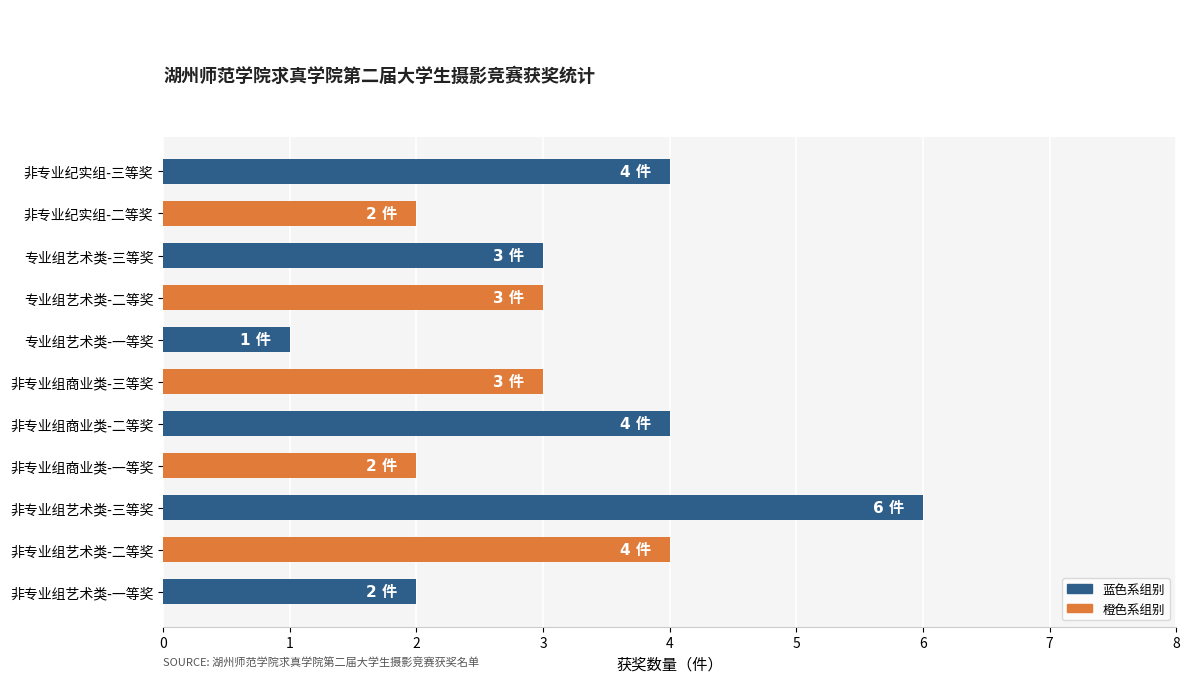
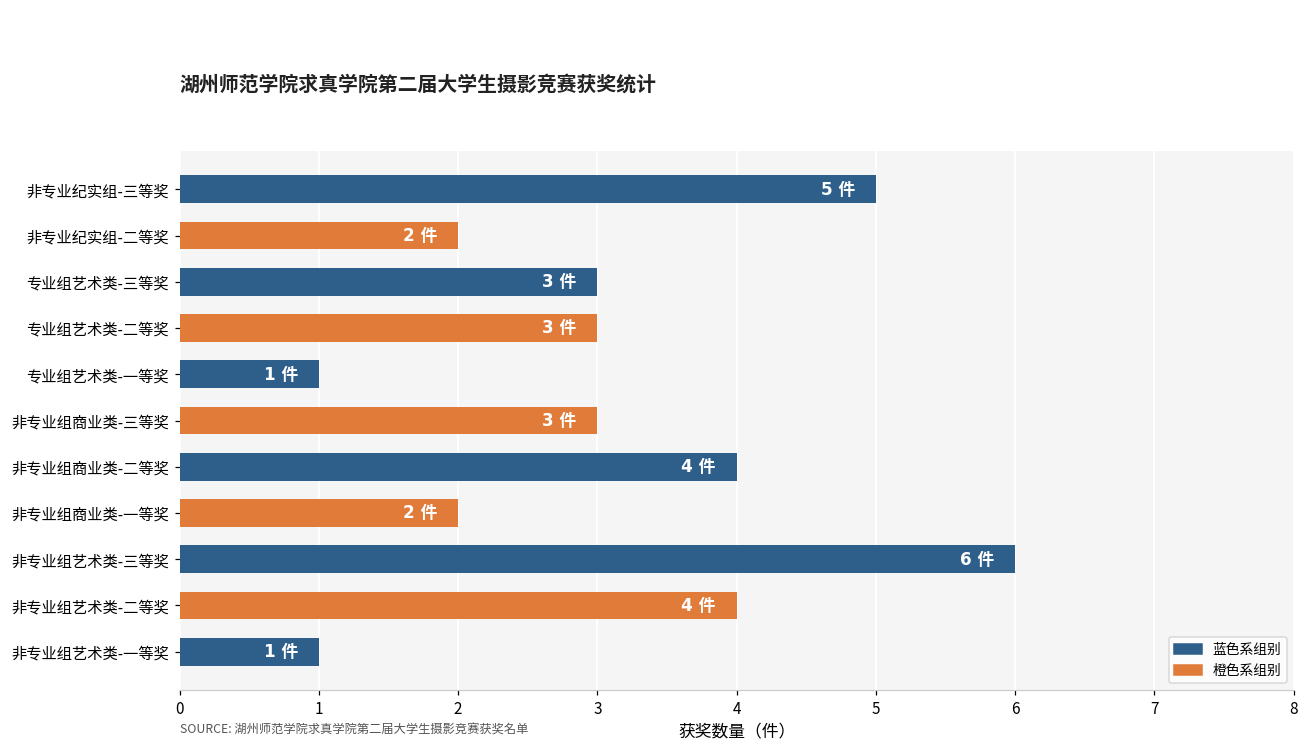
非专业纪实组-三等奖: 4 -> 5
非专业组艺术类-一等奖: 2 -> 1
